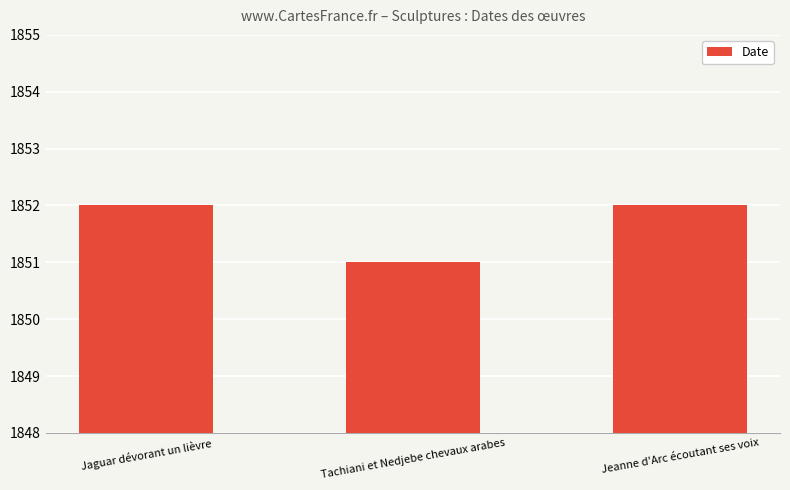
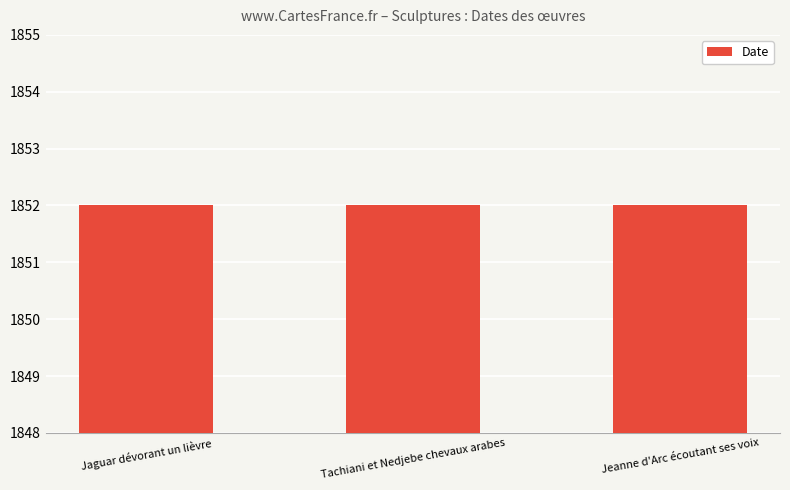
Tachiani et Nedjebe chevaux arabes: 1851 -> 1852
